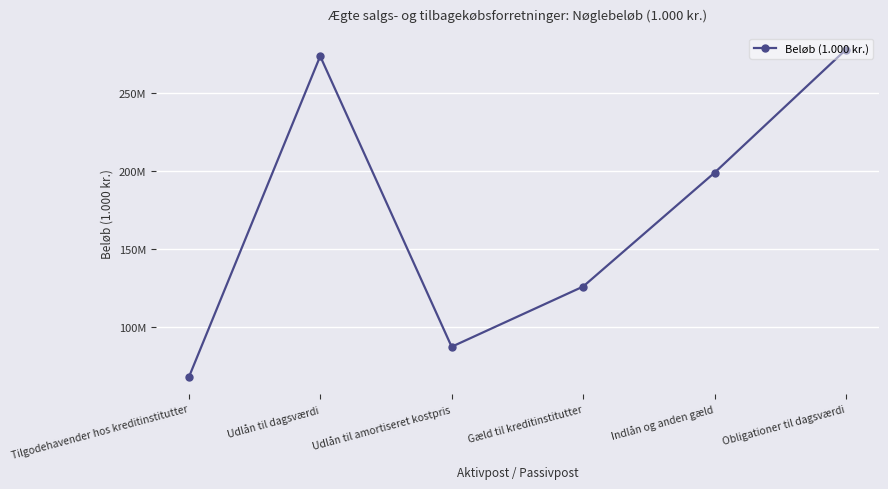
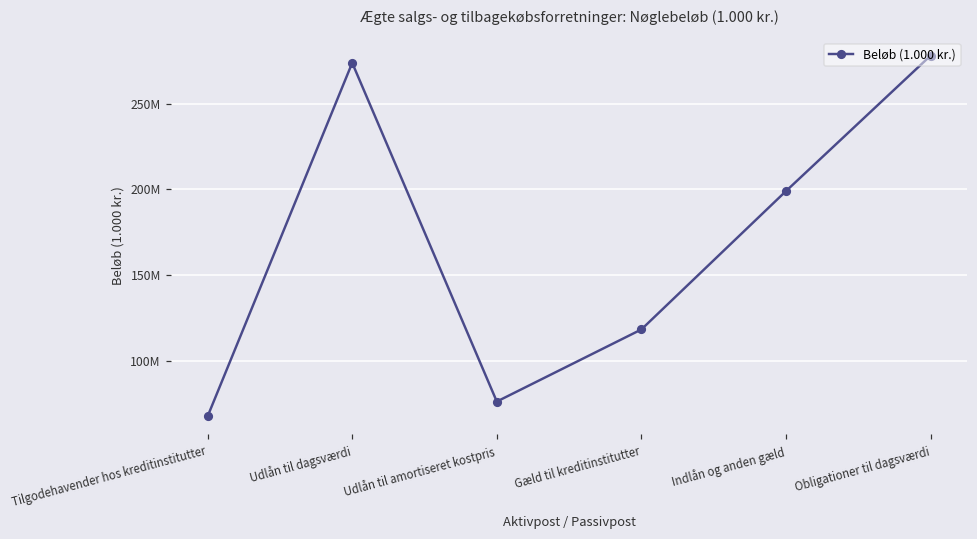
Udlån til amortiseret kostpris: 87000000 -> 76000000
Gæld til kreditinstitutter: 126000000 -> 118000000
